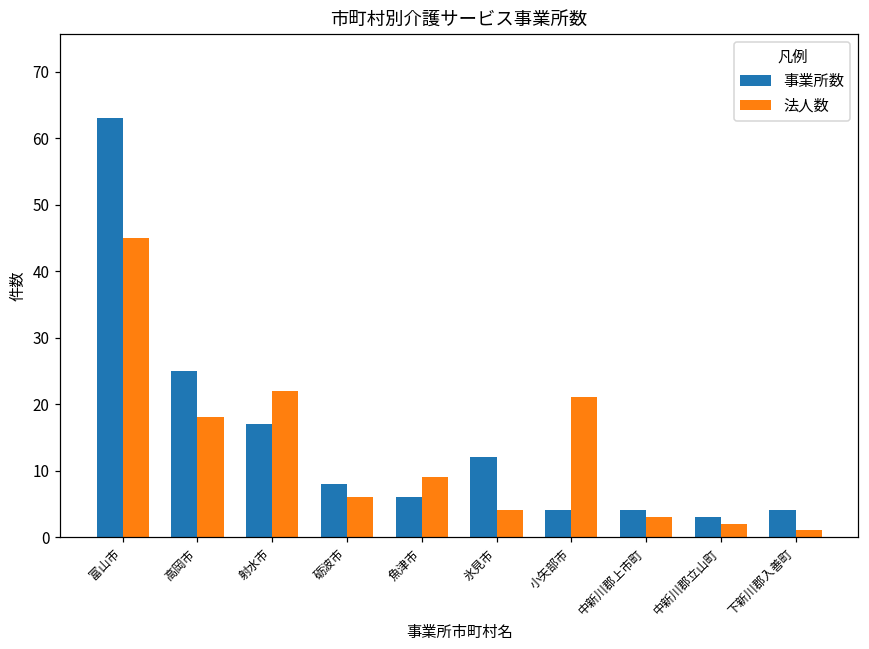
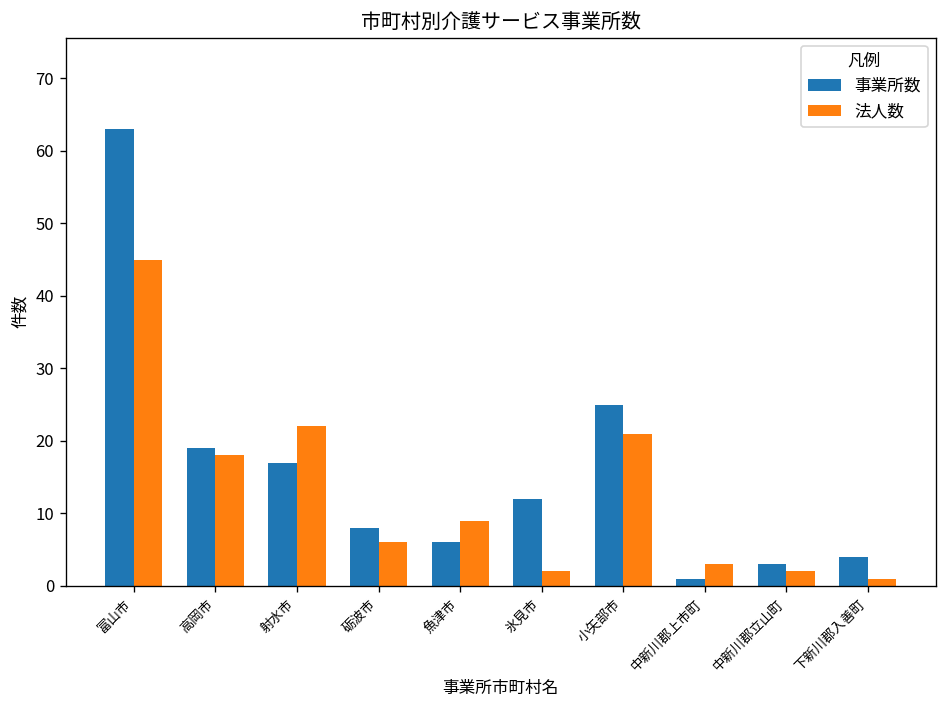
事業所数, 高岡市: 25 -> 19
法人数, 氷見市: 4 -> 2
事業所数, 小矢部市: 4 -> 25
事業所数, 中新川郡上市町: 4 -> 1
